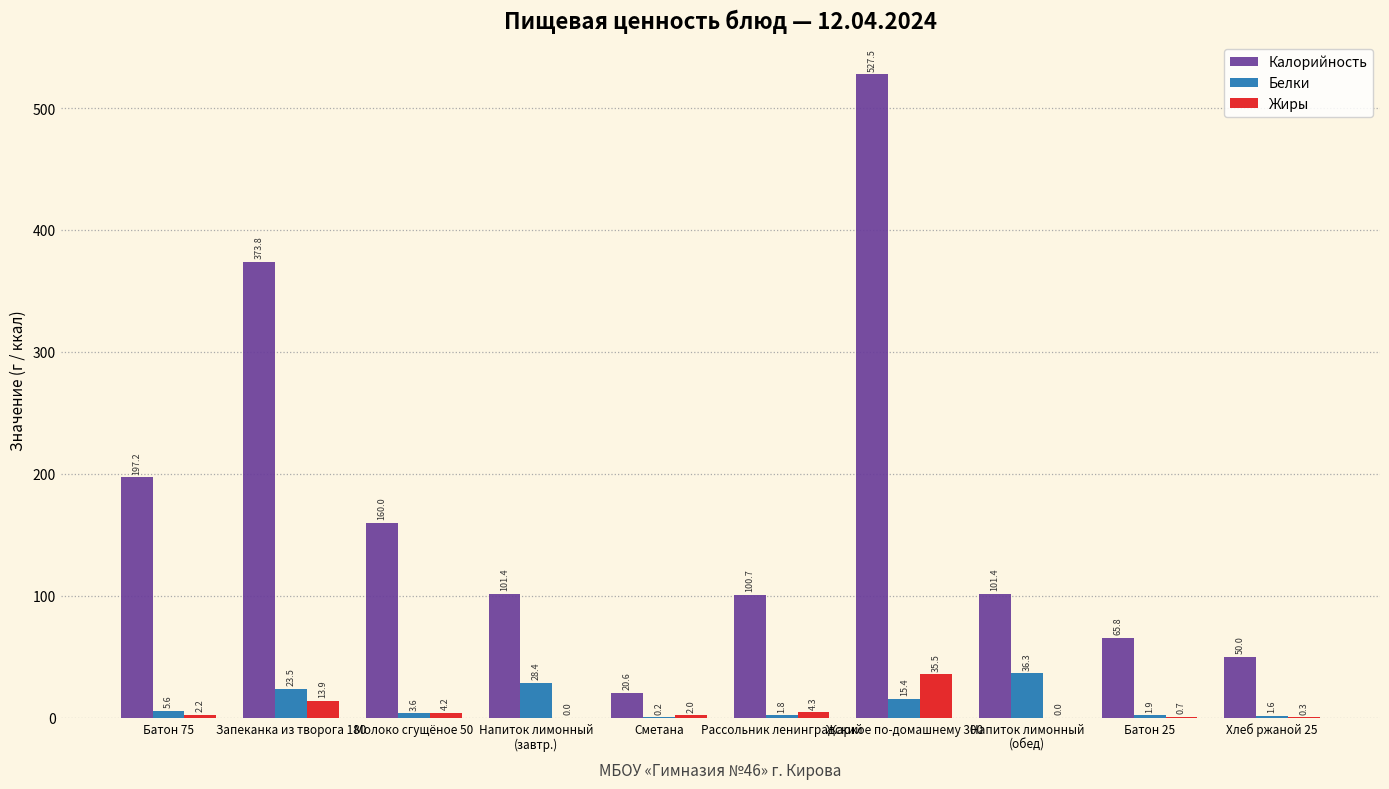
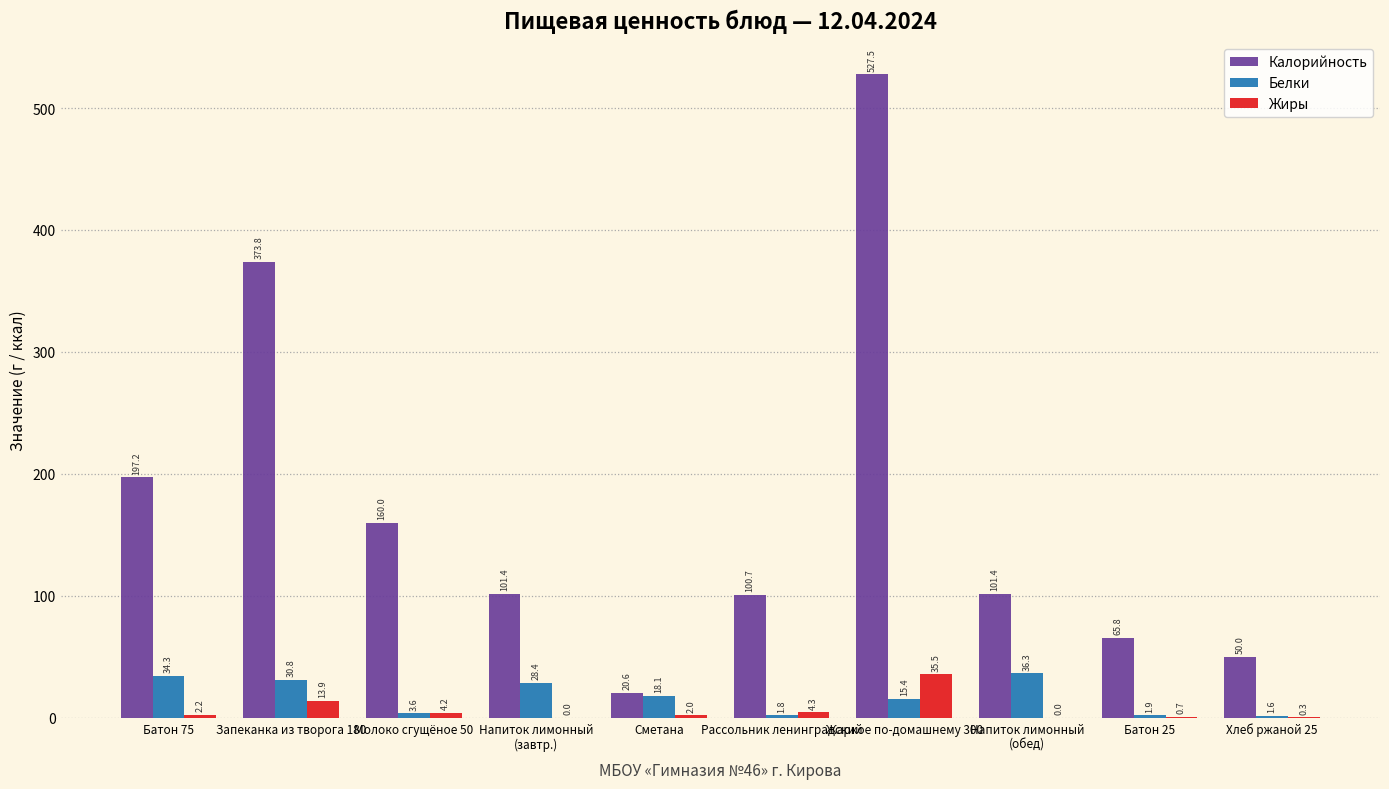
Белки, Батон 75: 5.6 -> 34.3
Белки, Запеканка из творога 180: 23.5 -> 30.8
Белки, Сметана: 0.2 -> 18.1
